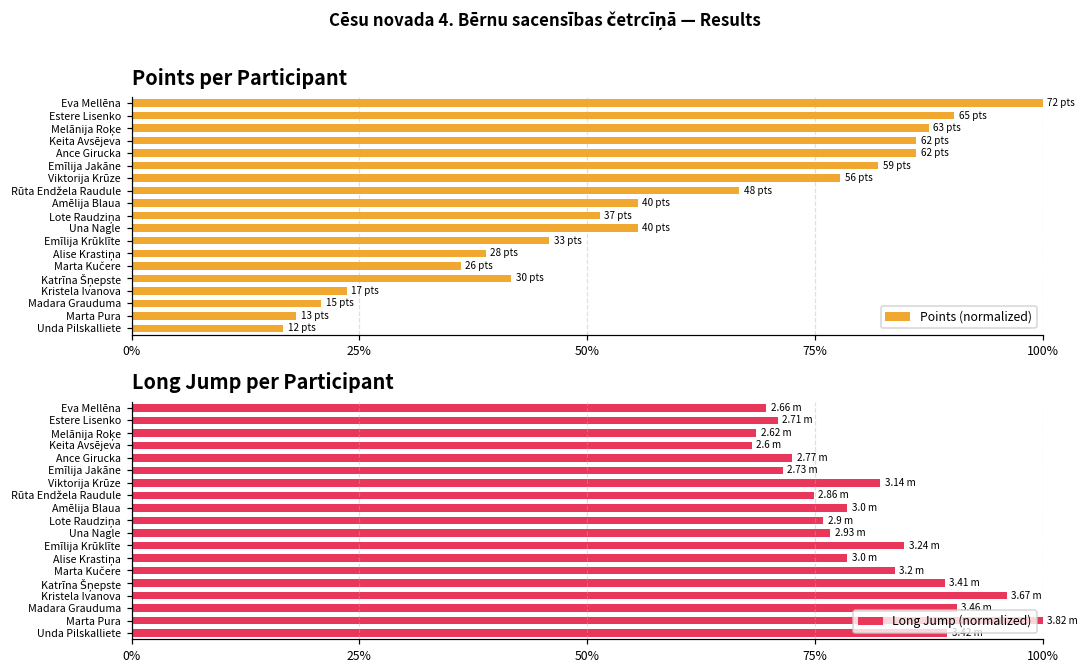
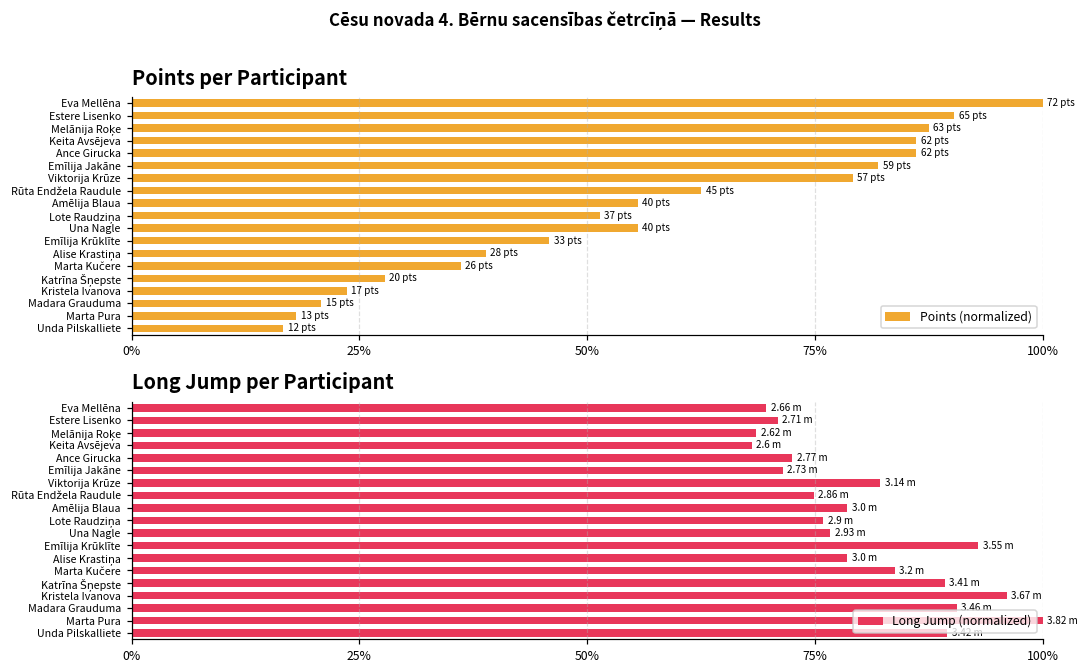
Points per Participant, Viktorija Krūze: 56 -> 57
Points per Participant, Rūta Endžela Raudule: 48 -> 45
Points per Participant, Katrīna Šņepste: 30 -> 20
Long Jump per Participant, Emīlija Krūklīte: 3.24 -> 3.55
